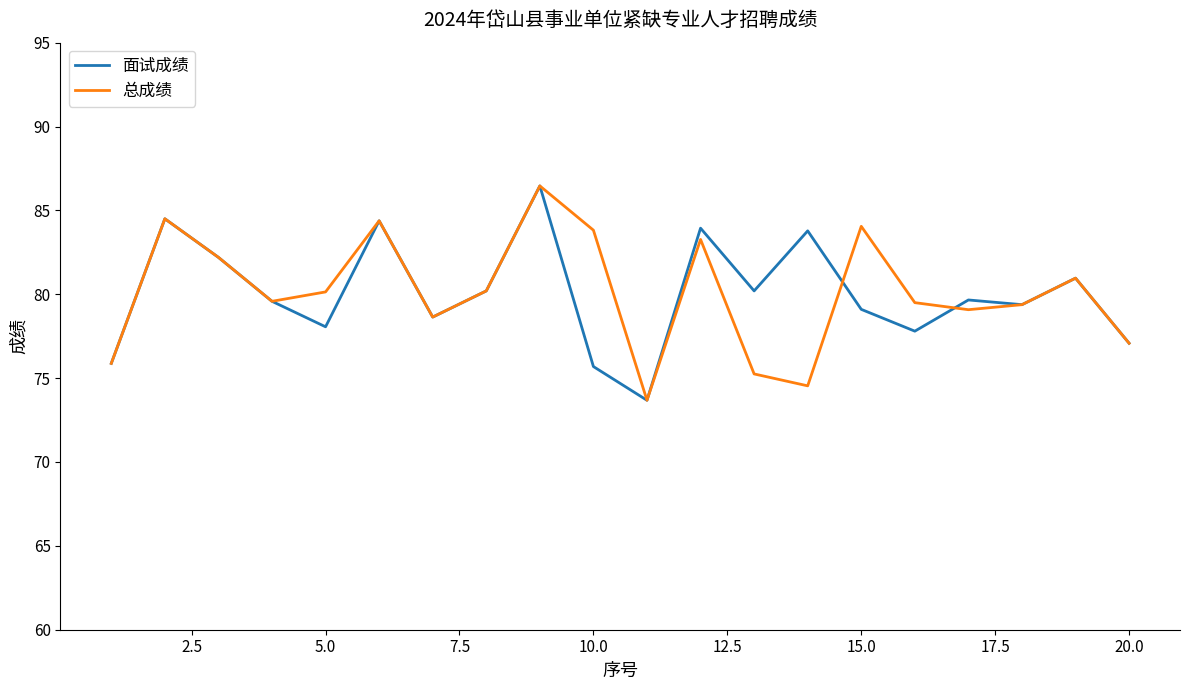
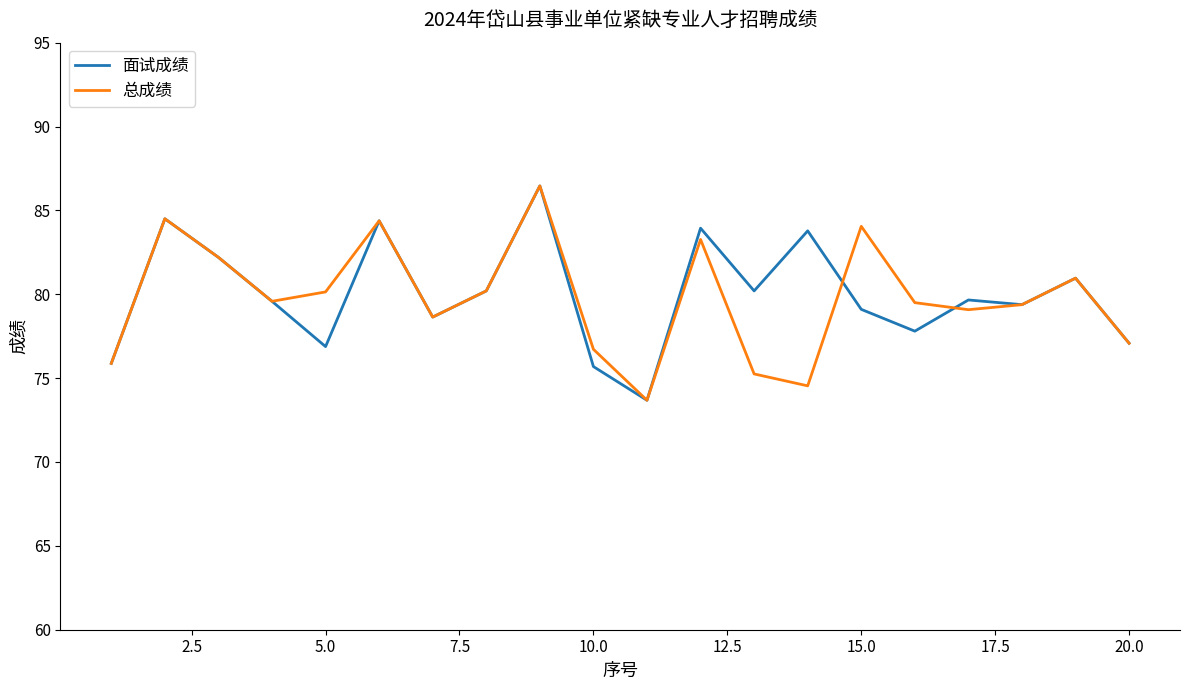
面试成绩, 5.0: 78.1 -> 76.9
总成绩, 10.0: 83.8 -> 76.7
